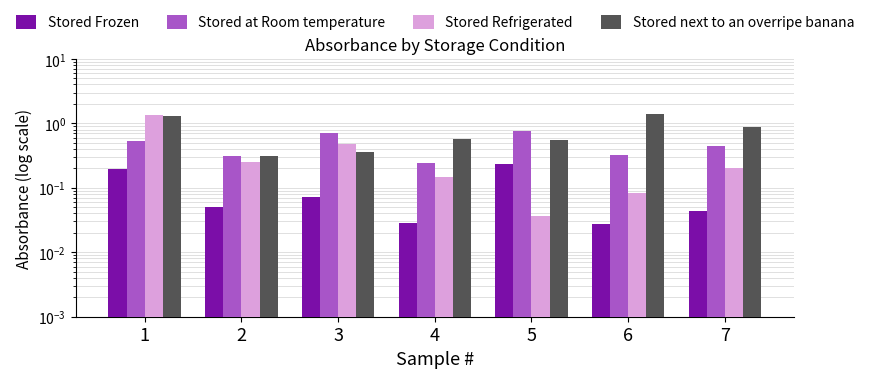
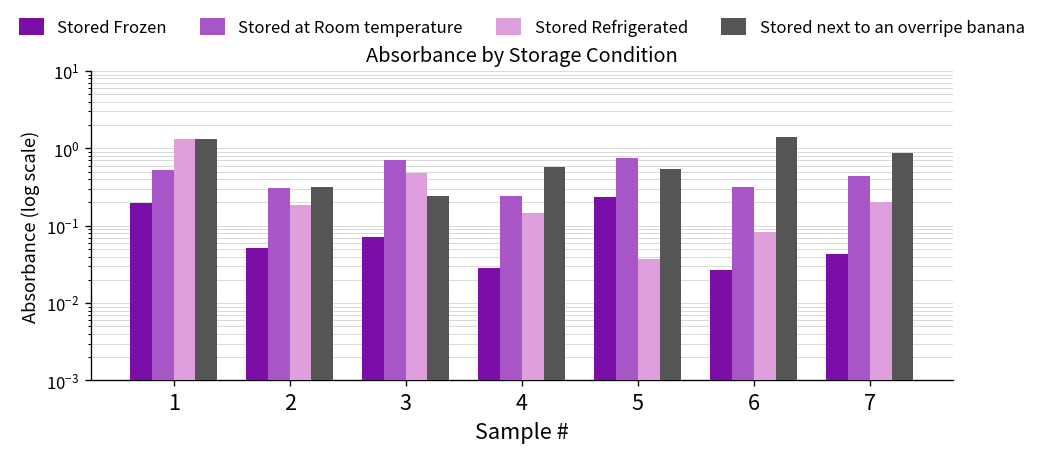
Stored Refrigerated, 2: 0.25 -> 0.19
Stored next to an overripe banana, 3: 0.4 -> 0.24
